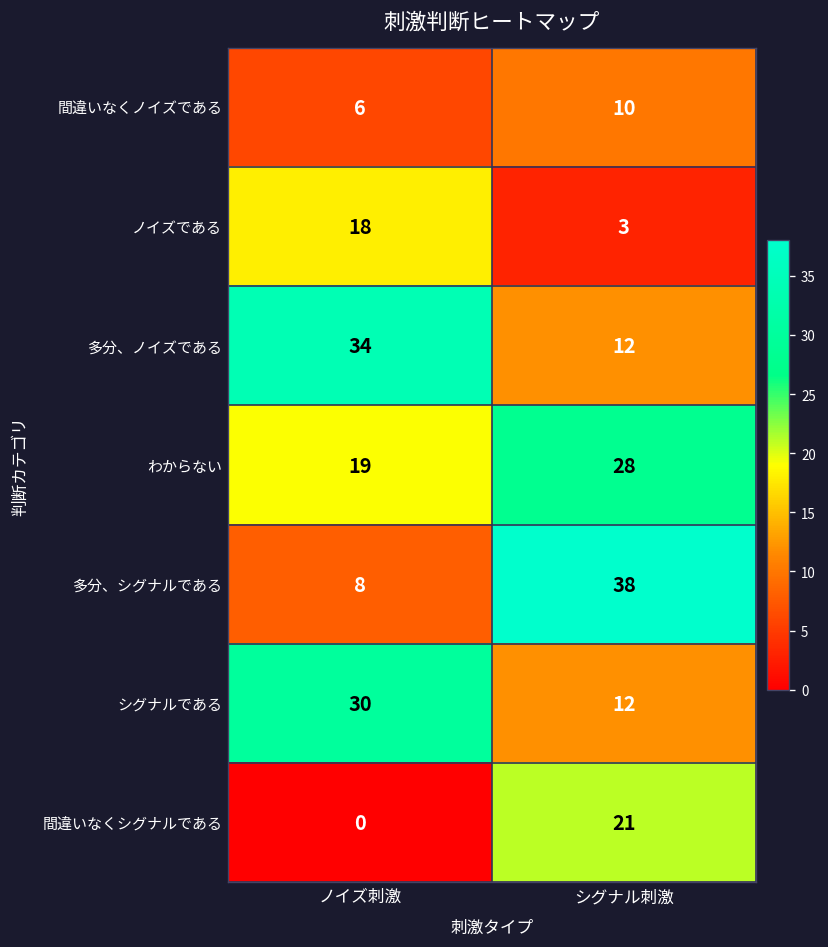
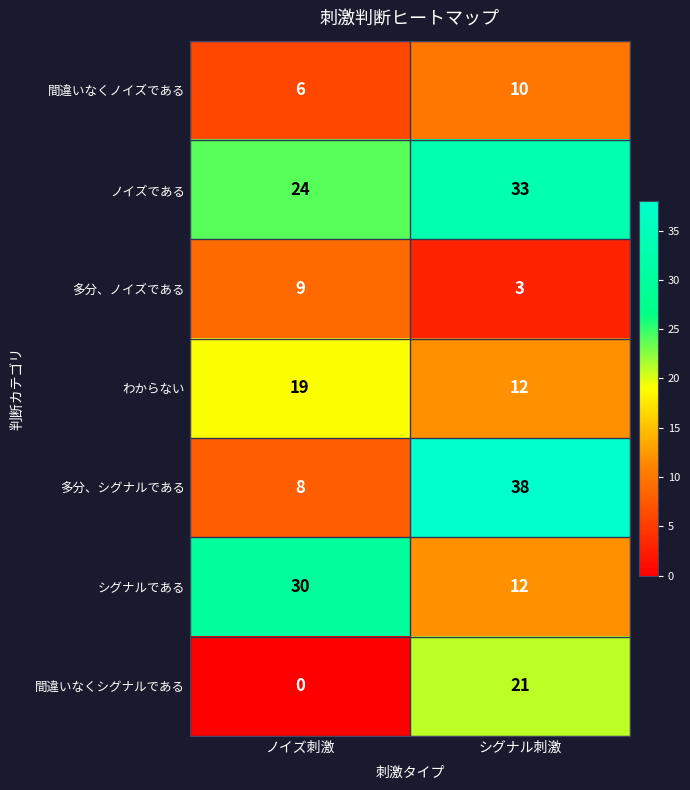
ノイズである, ノイズ刺激: 18 -> 24
ノイズである, シグナル刺激: 3 -> 33
多分、ノイズである, ノイズ刺激: 34 -> 9
多分、ノイズである, シグナル刺激: 12 -> 3
わからない, シグナル刺激: 28 -> 12
